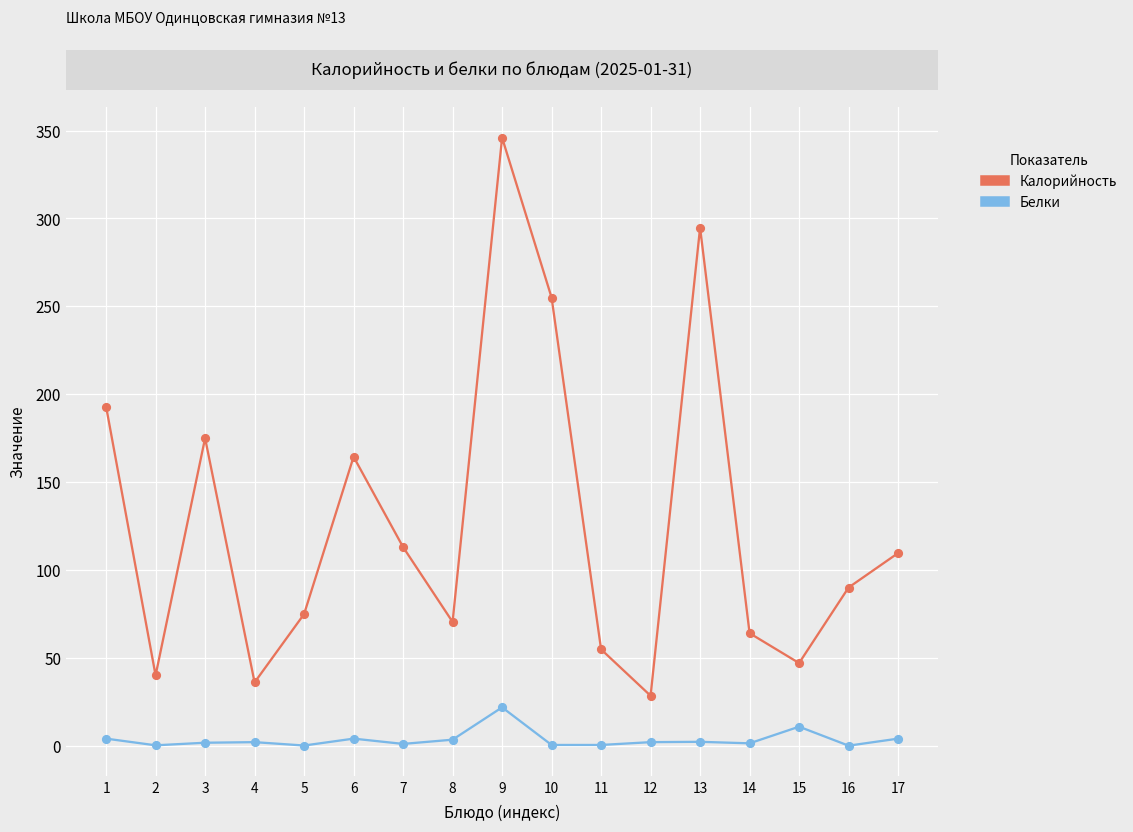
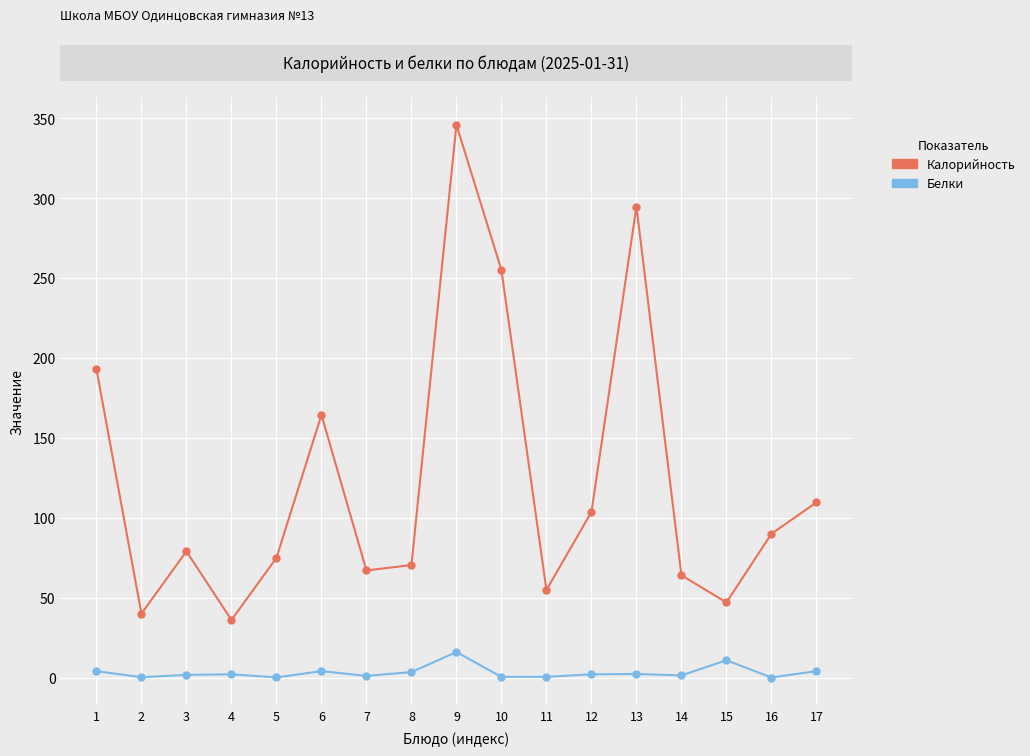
Калорийность, 3: 175 -> 79
Калорийность, 7: 113 -> 67
Белки, 9: 22 -> 16
Калорийность, 12: 28 -> 104
